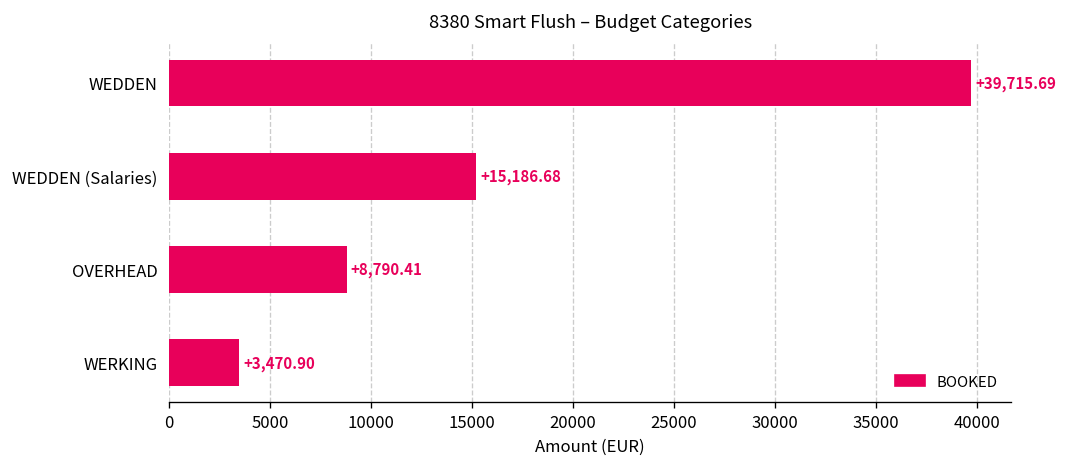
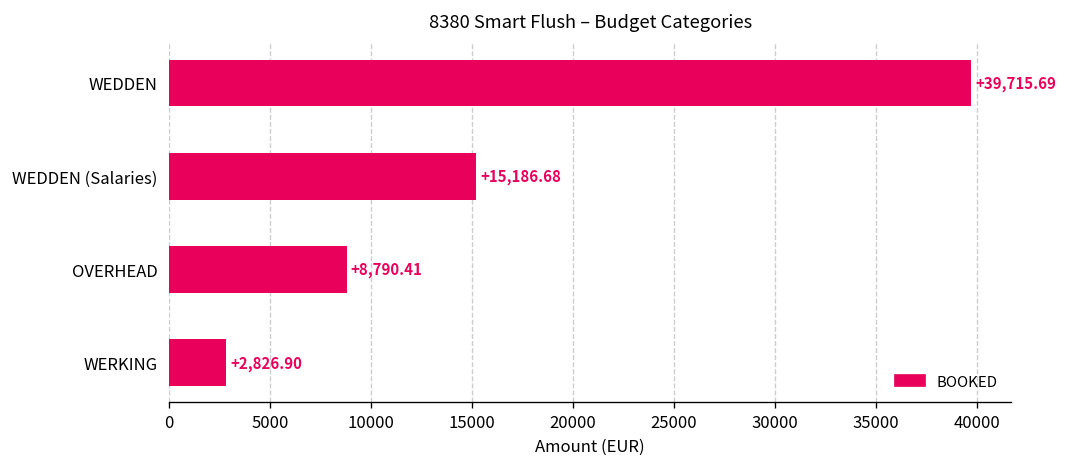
WERKING: +3,470.90 -> +2,826.90
